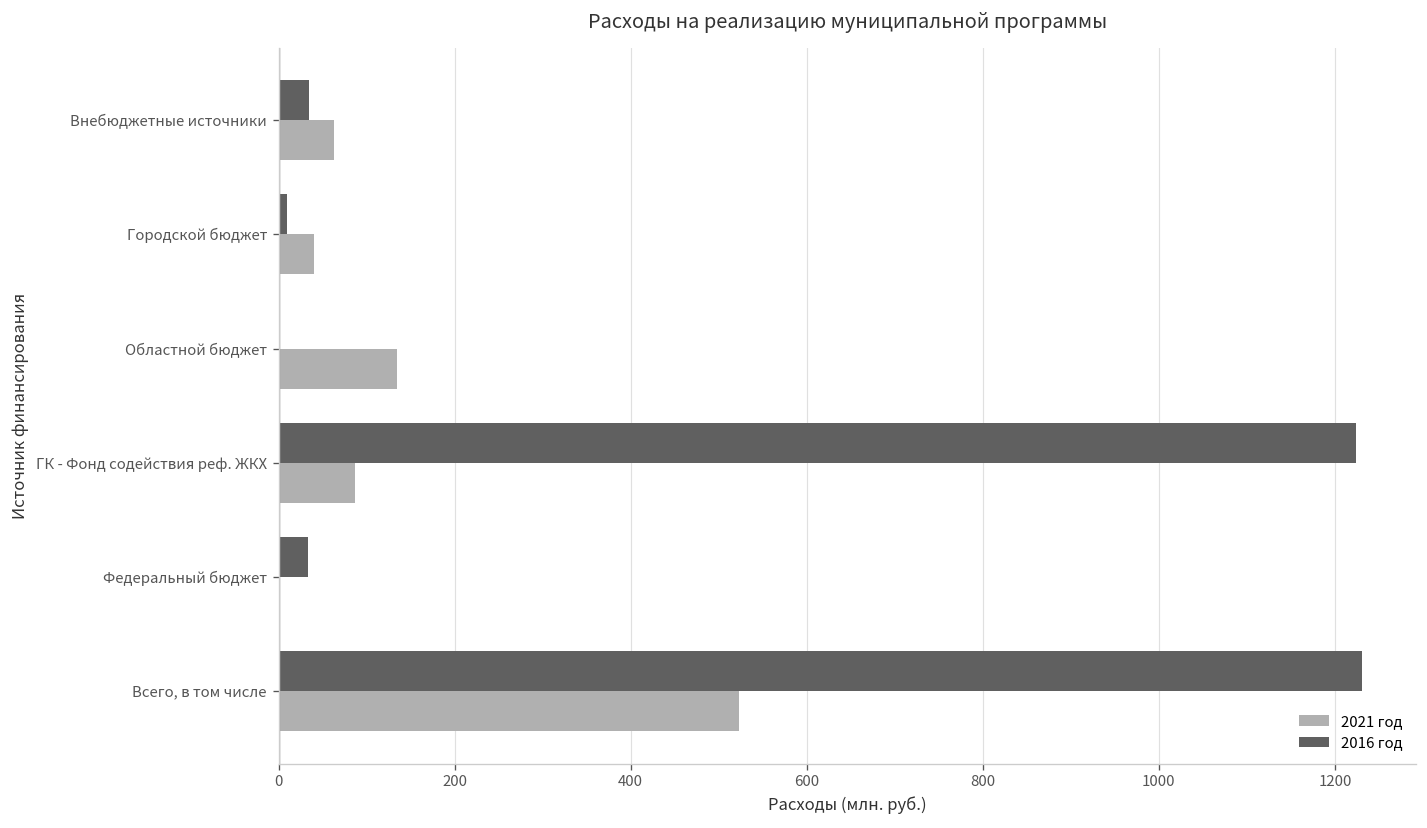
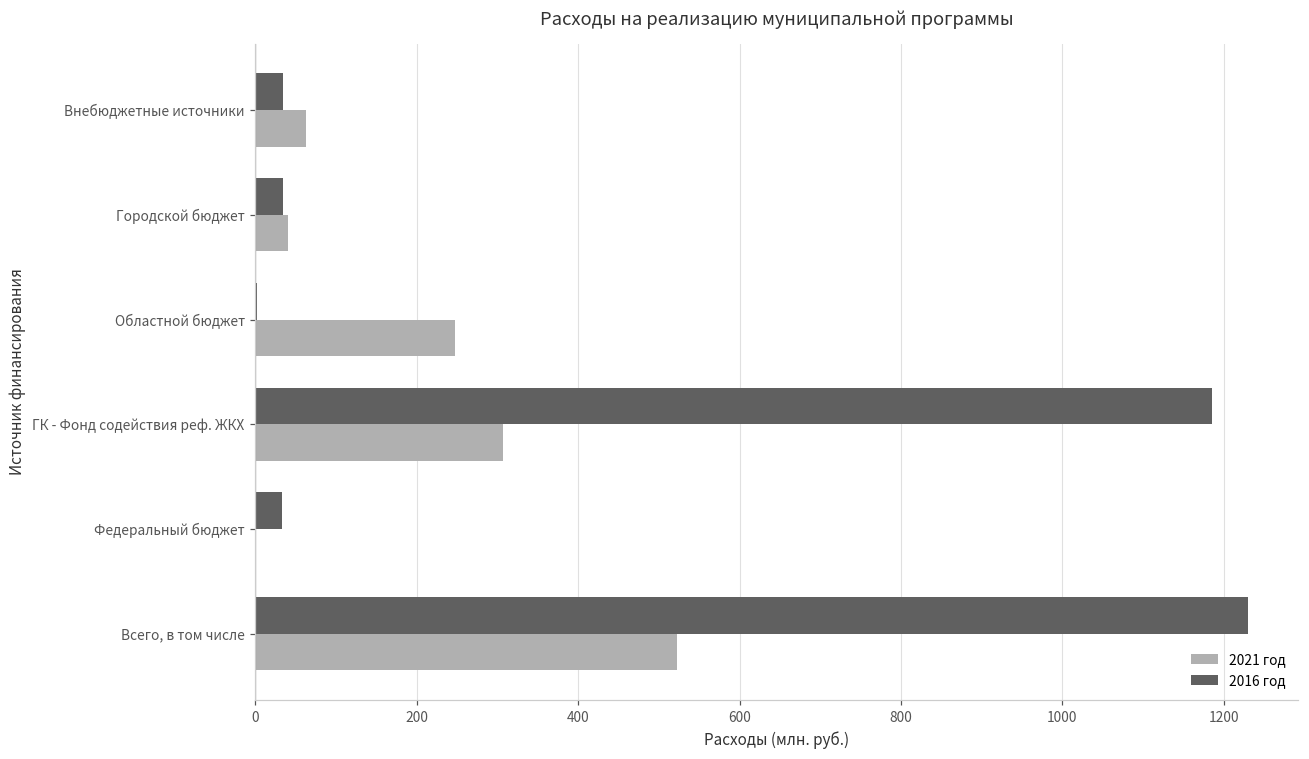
2016 год, Городской бюджет: 10 -> 30
2021 год, Областной бюджет: 130 -> 250
2016 год, ГК - Фонд содействия реф. ЖКХ: 1220 -> 1190
2021 год, ГК - Фонд содействия реф. ЖКХ: 90 -> 310
